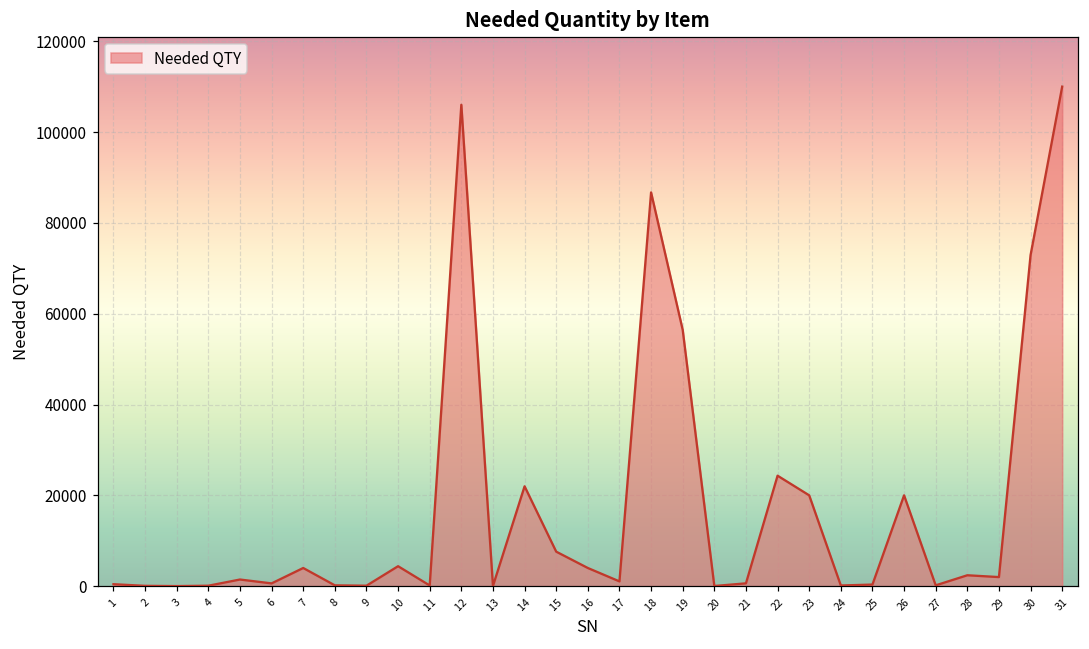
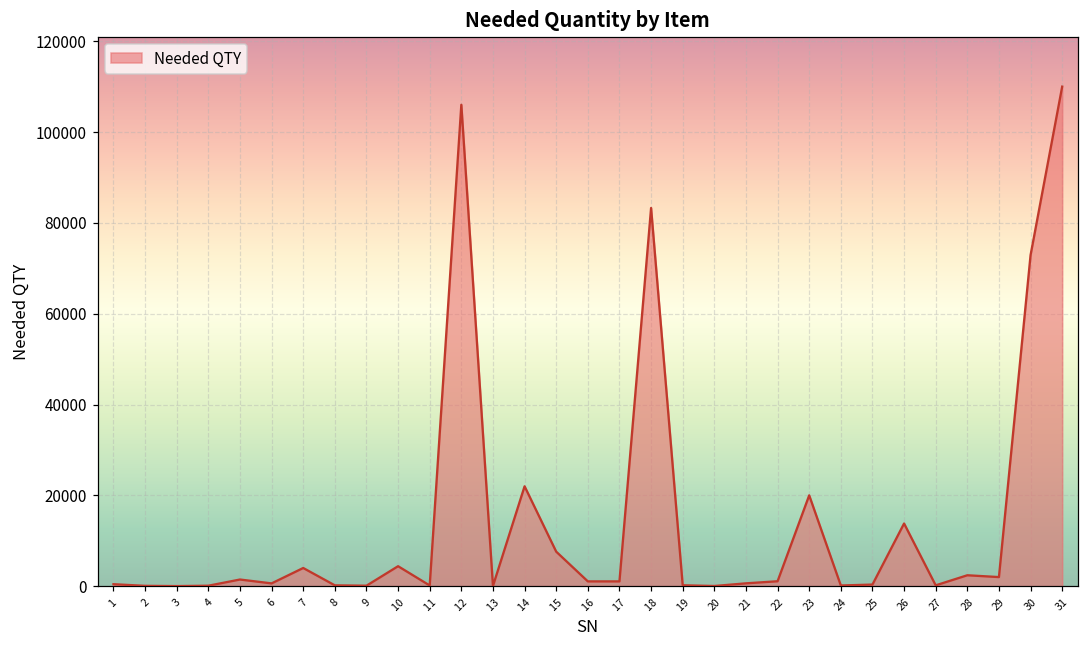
16: 4000 -> 1000
18: 87000 -> 83000
19: 56000 -> 0
22: 24000 -> 1000
26: 20000 -> 14000
